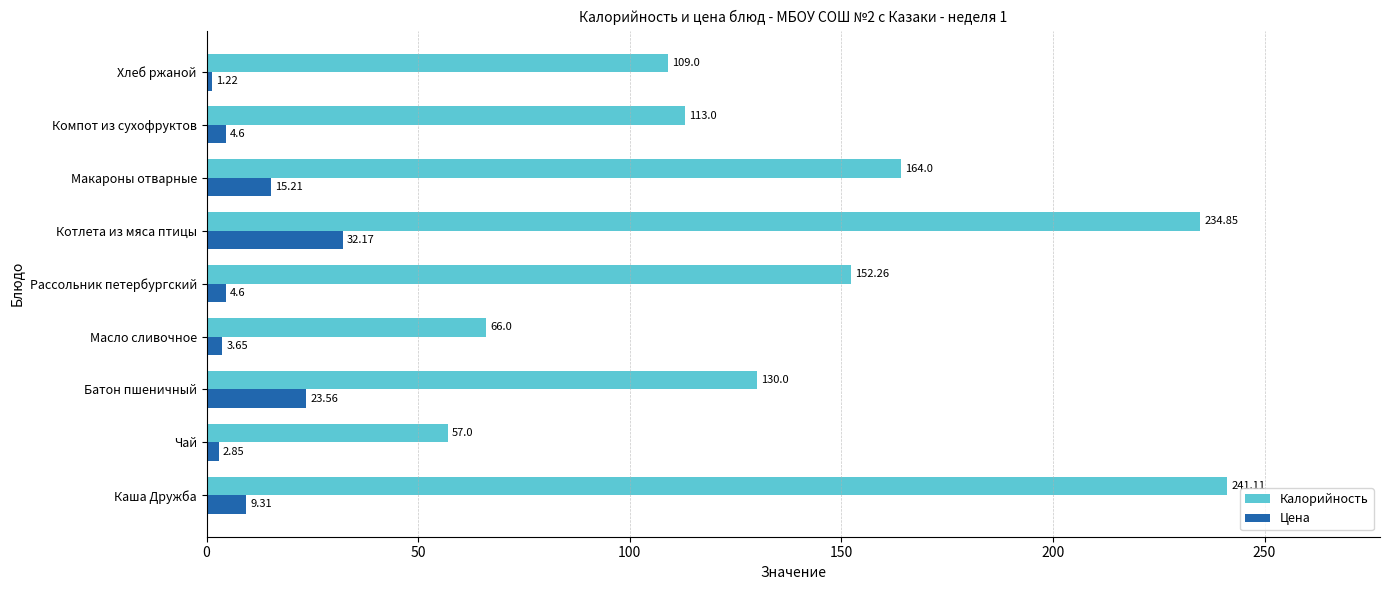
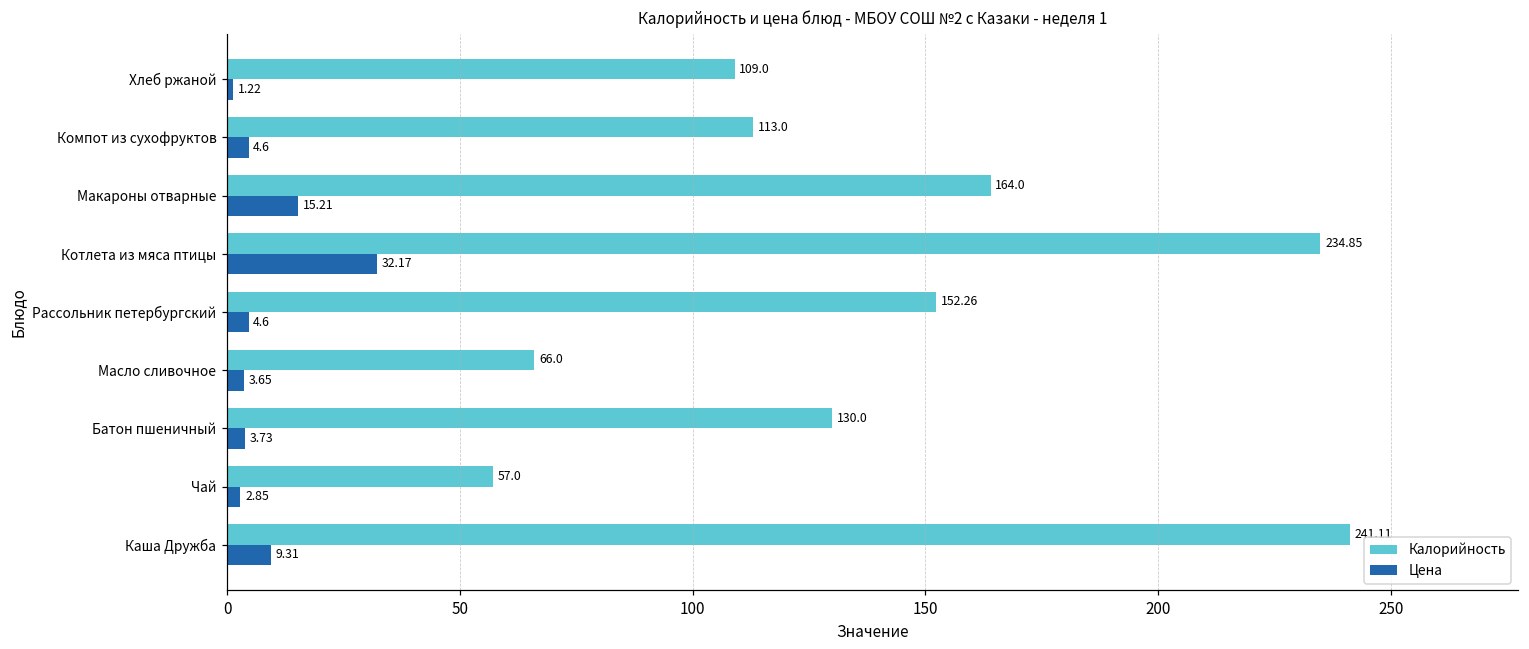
Цена, Батон пшеничный: 23.56 -> 3.73
